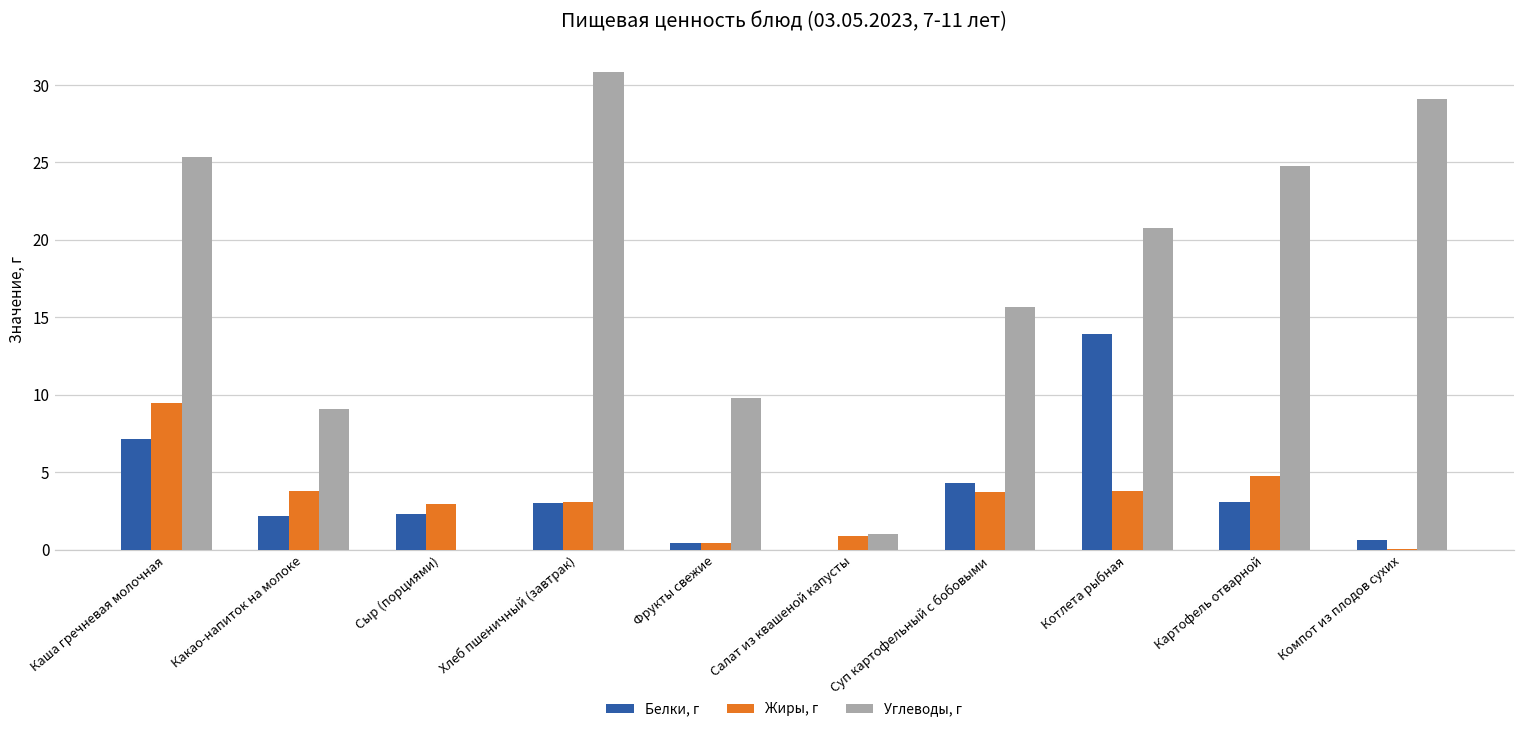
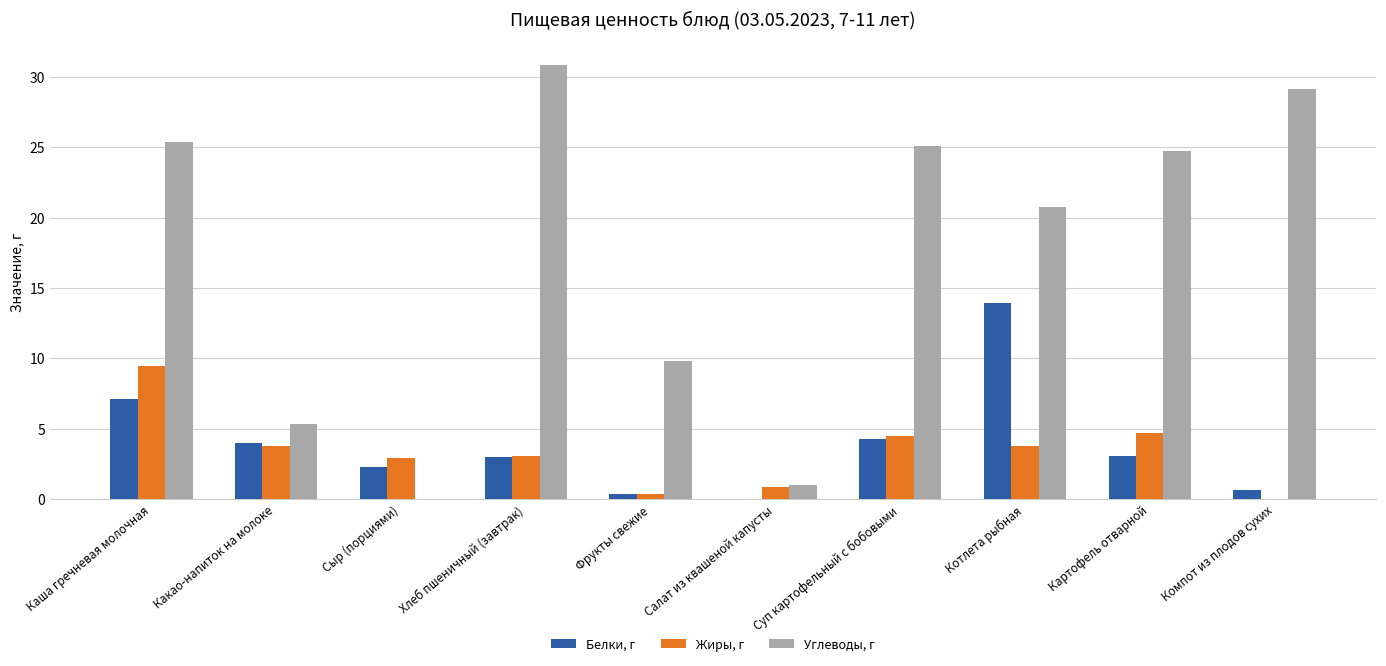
Белки, г, Какао-напиток на молоке: 2.1 -> 4.0
Углеводы, г, Какао-напиток на молоке: 9.1 -> 5.3
Жиры, г, Суп картофельный с бобовыми: 3.7 -> 4.5
Углеводы, г, Суп картофельный с бобовыми: 15.6 -> 25.1
